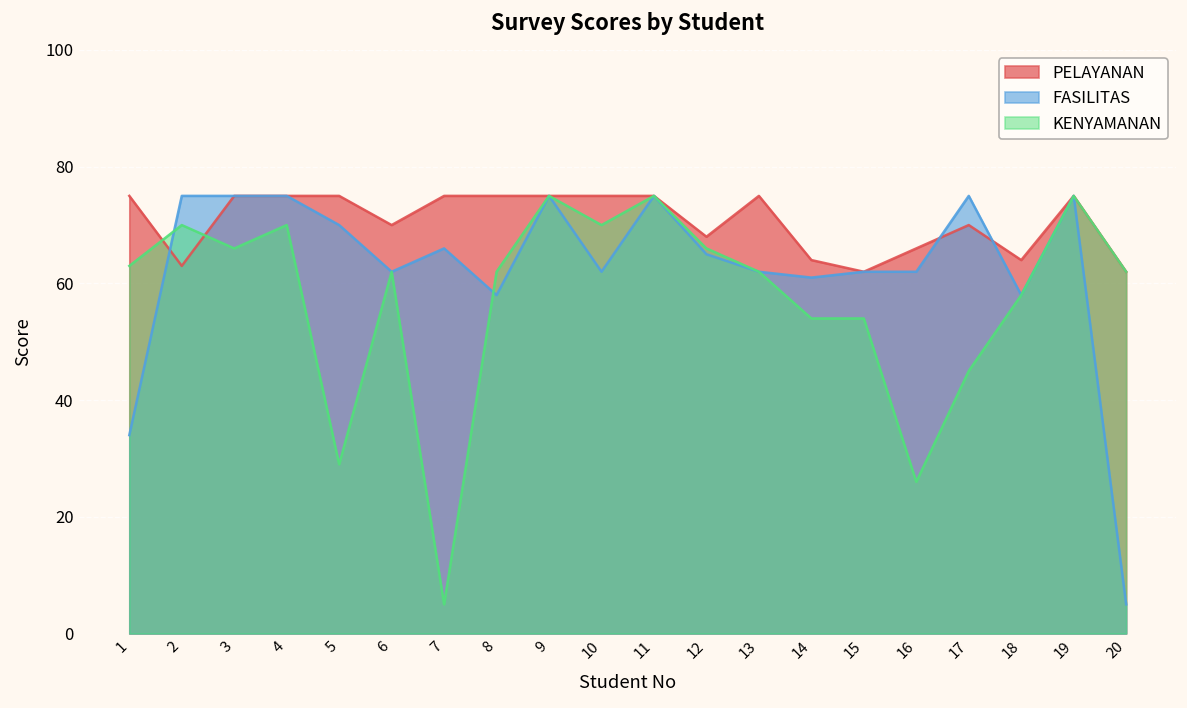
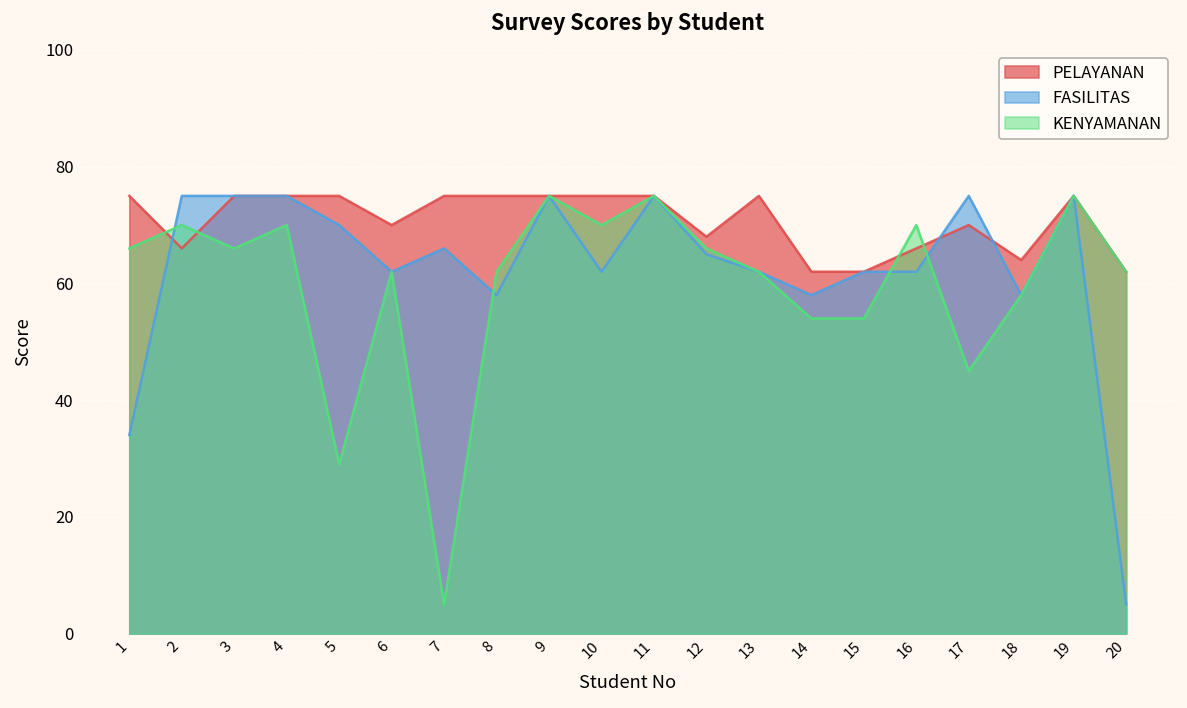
KENYAMANAN, 1: 63 -> 66
PELAYANAN, 2: 63 -> 66
PELAYANAN, 14: 64 -> 62
FASILITAS, 14: 61 -> 58
KENYAMANAN, 16: 26 -> 70
